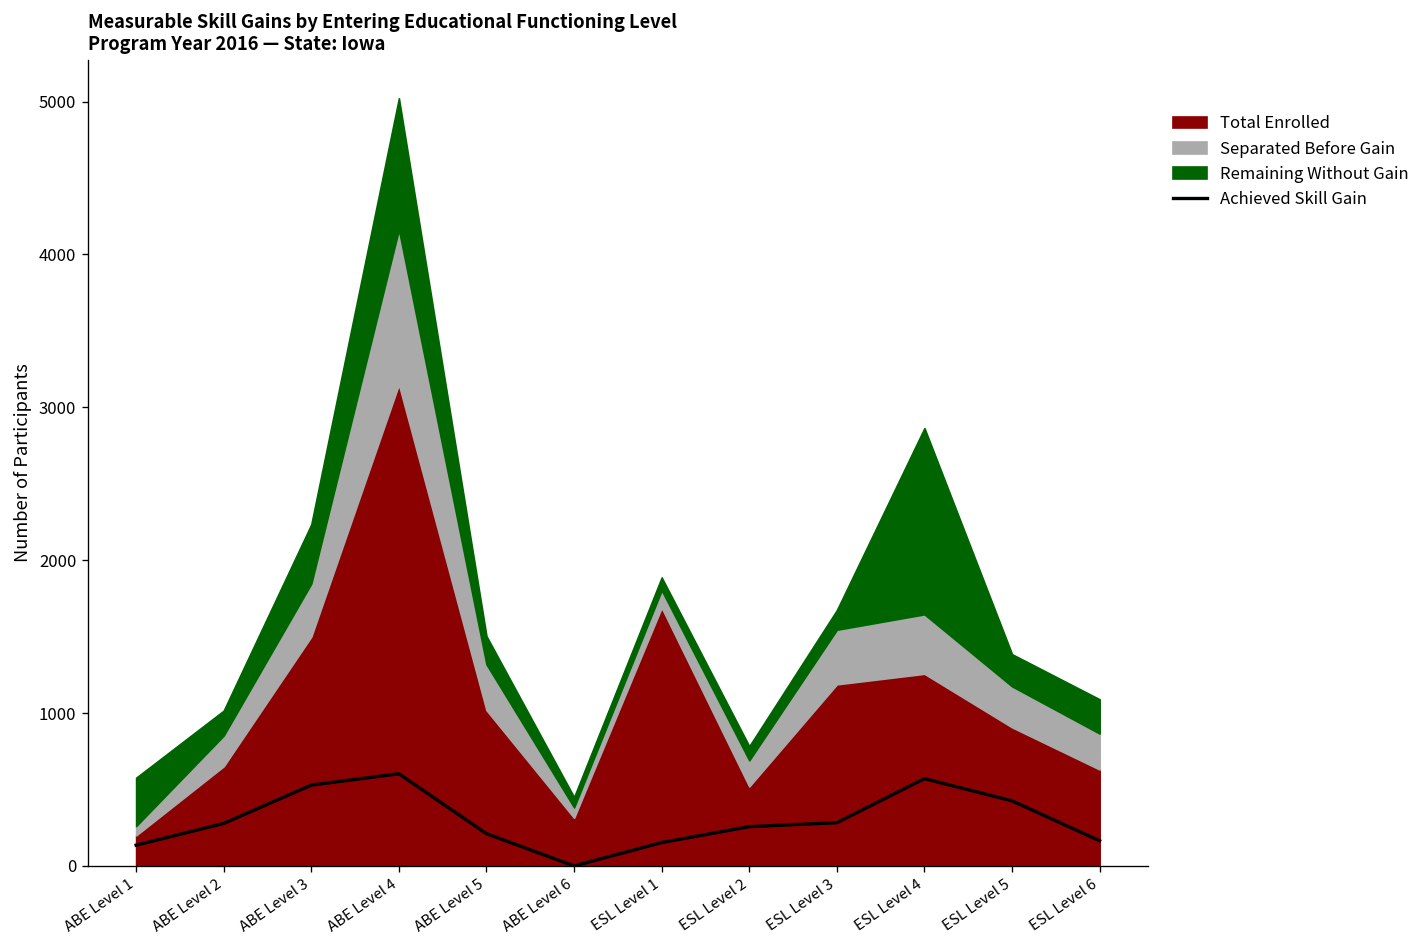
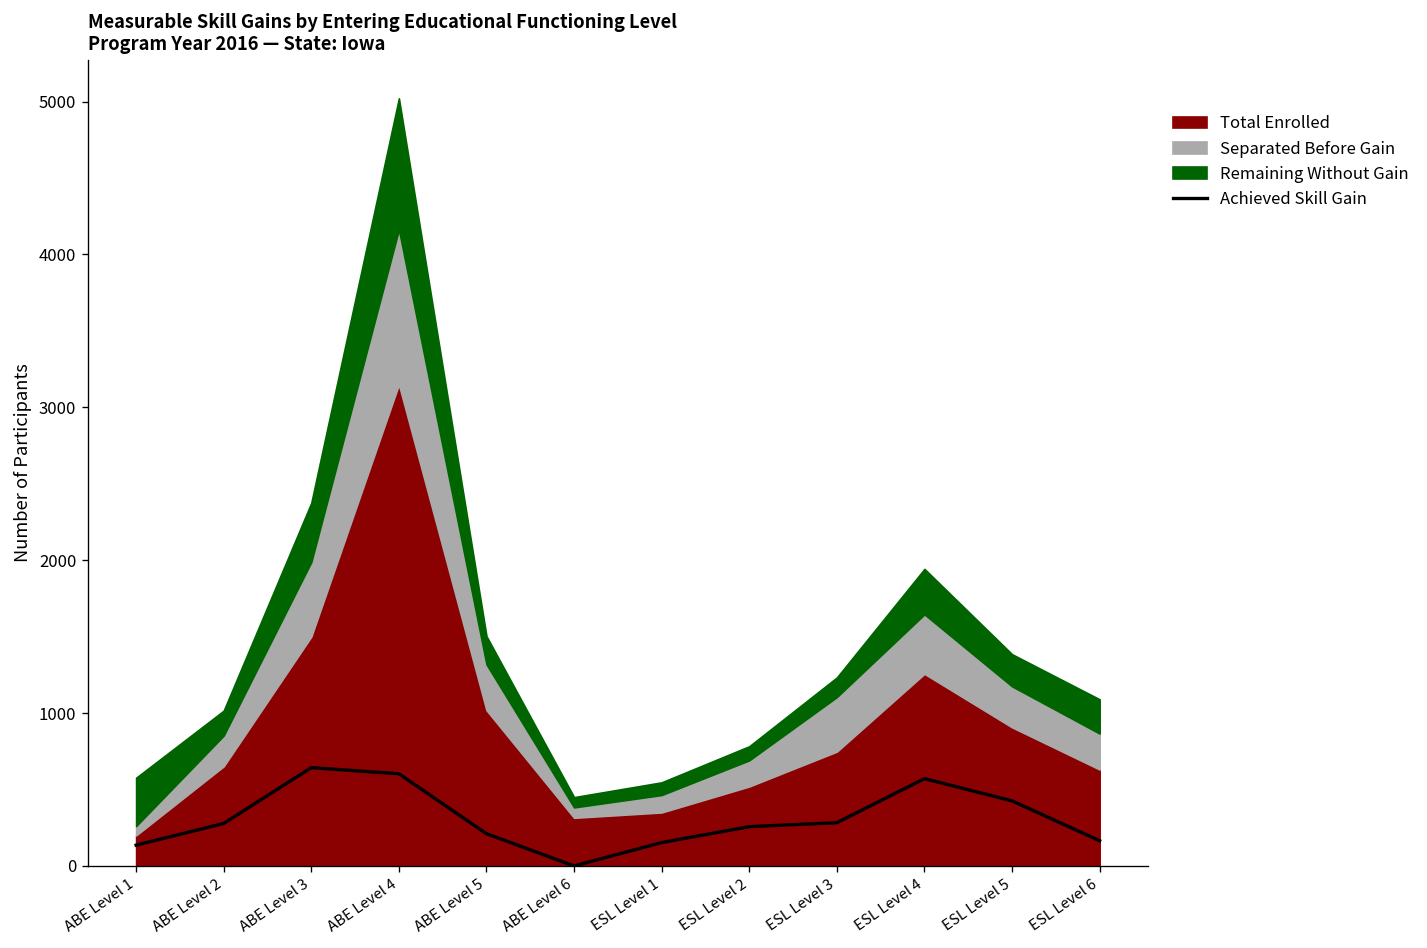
Achieved Skill Gain, ABE Level 3: 530 -> 640
Separated Before Gain, ABE Level 3: 350 -> 490
Total Enrolled, ESL Level 1: 1690 -> 350
Total Enrolled, ESL Level 3: 1190 -> 750
Remaining Without Gain, ESL Level 4: 1220 -> 300
